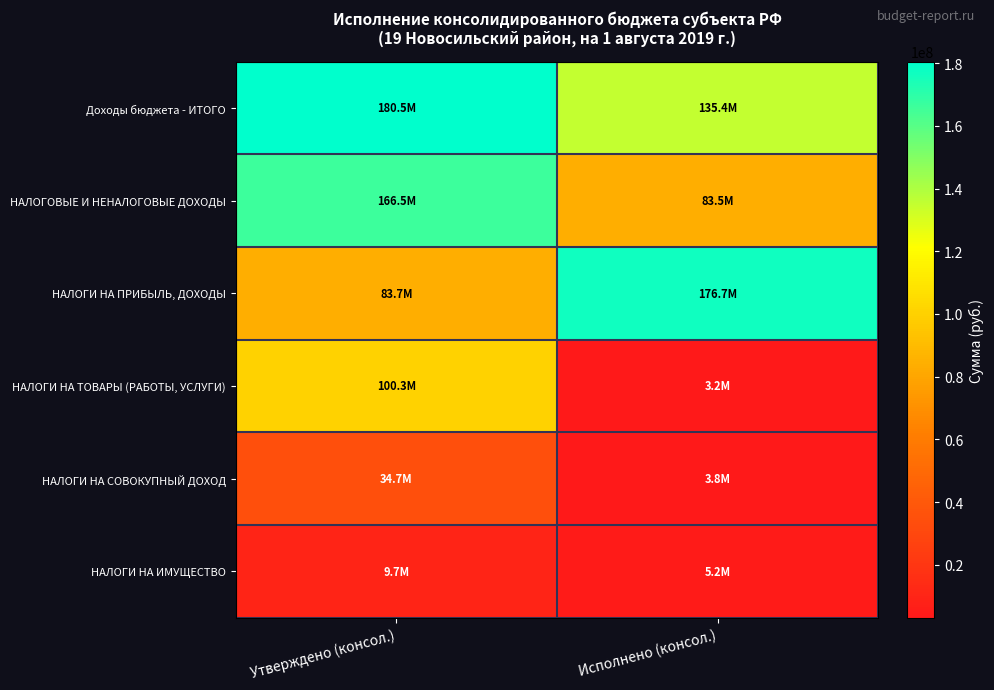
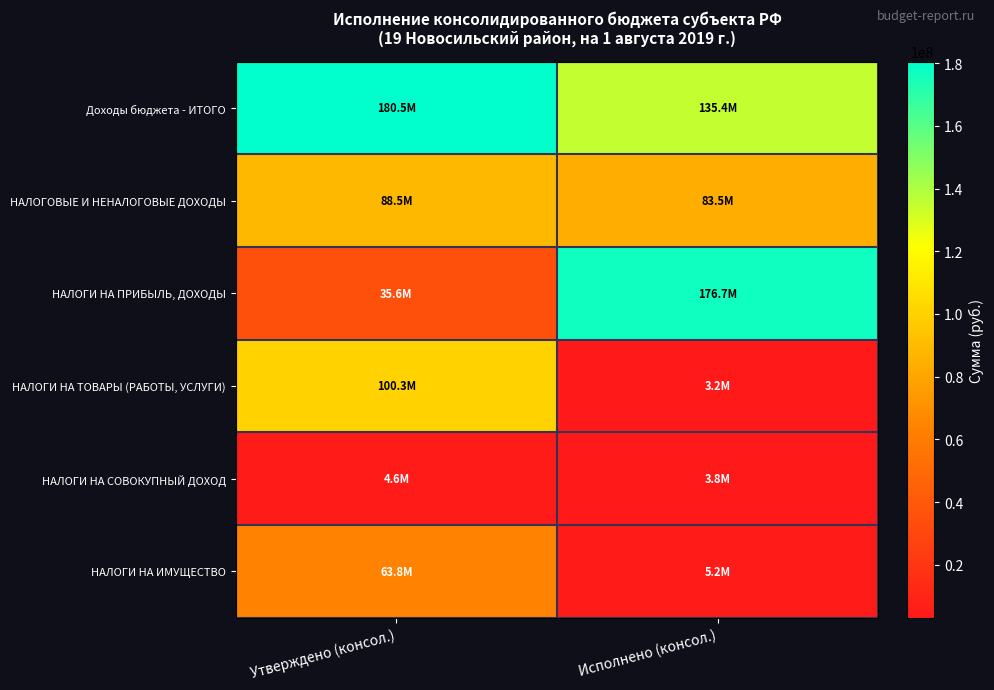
НАЛОГОВЫЕ И НЕНАЛОГОВЫЕ ДОХОДЫ, Утверждено (консол.): 166.5M -> 88.5M
НАЛОГИ НА ПРИБЫЛЬ, ДОХОДЫ, Утверждено (консол.): 83.7M -> 35.6M
НАЛОГИ НА СОВОКУПНЫЙ ДОХОД, Утверждено (консол.): 34.7M -> 4.6M
НАЛОГИ НА ИМУЩЕСТВО, Утверждено (консол.): 9.7M -> 63.8M
